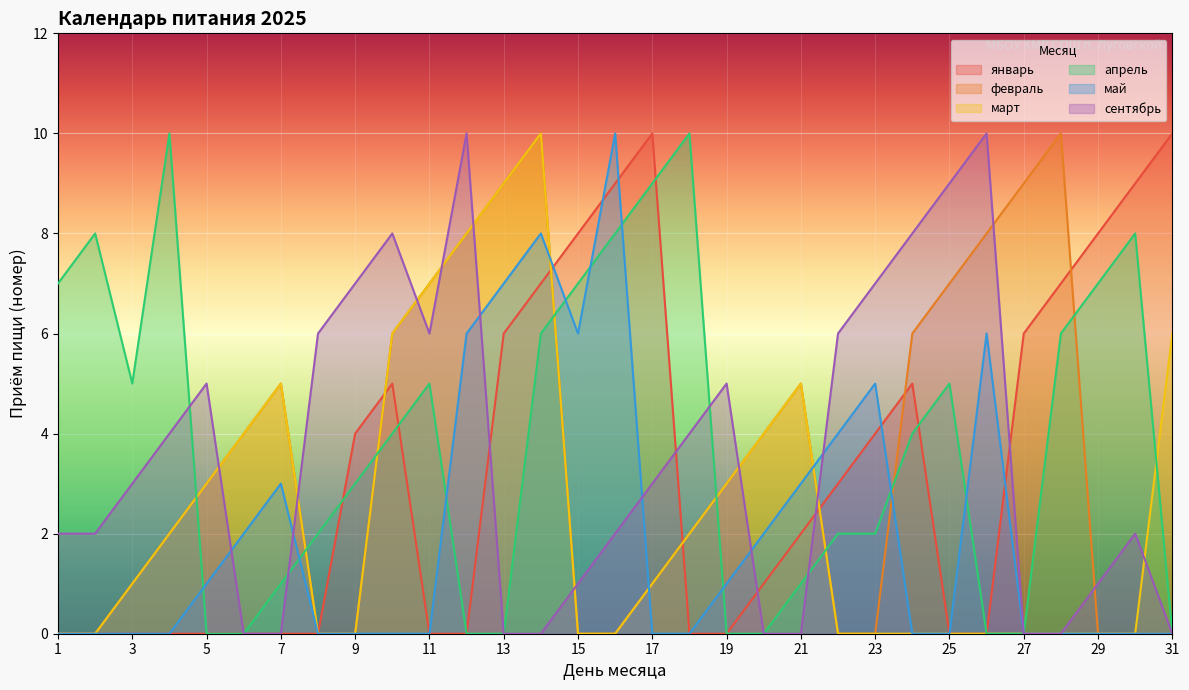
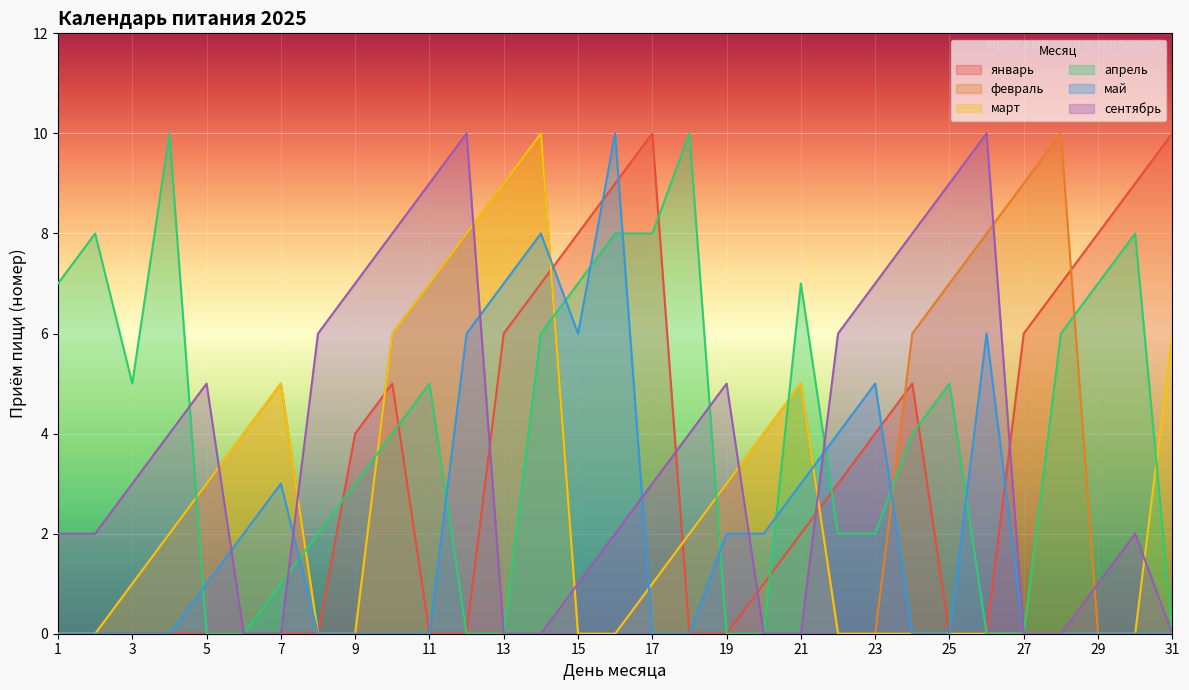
сентябрь, 11: 6 -> 9
апрель, 17: 9 -> 8
май, 19: 1 -> 2
апрель, 21: 1 -> 7
